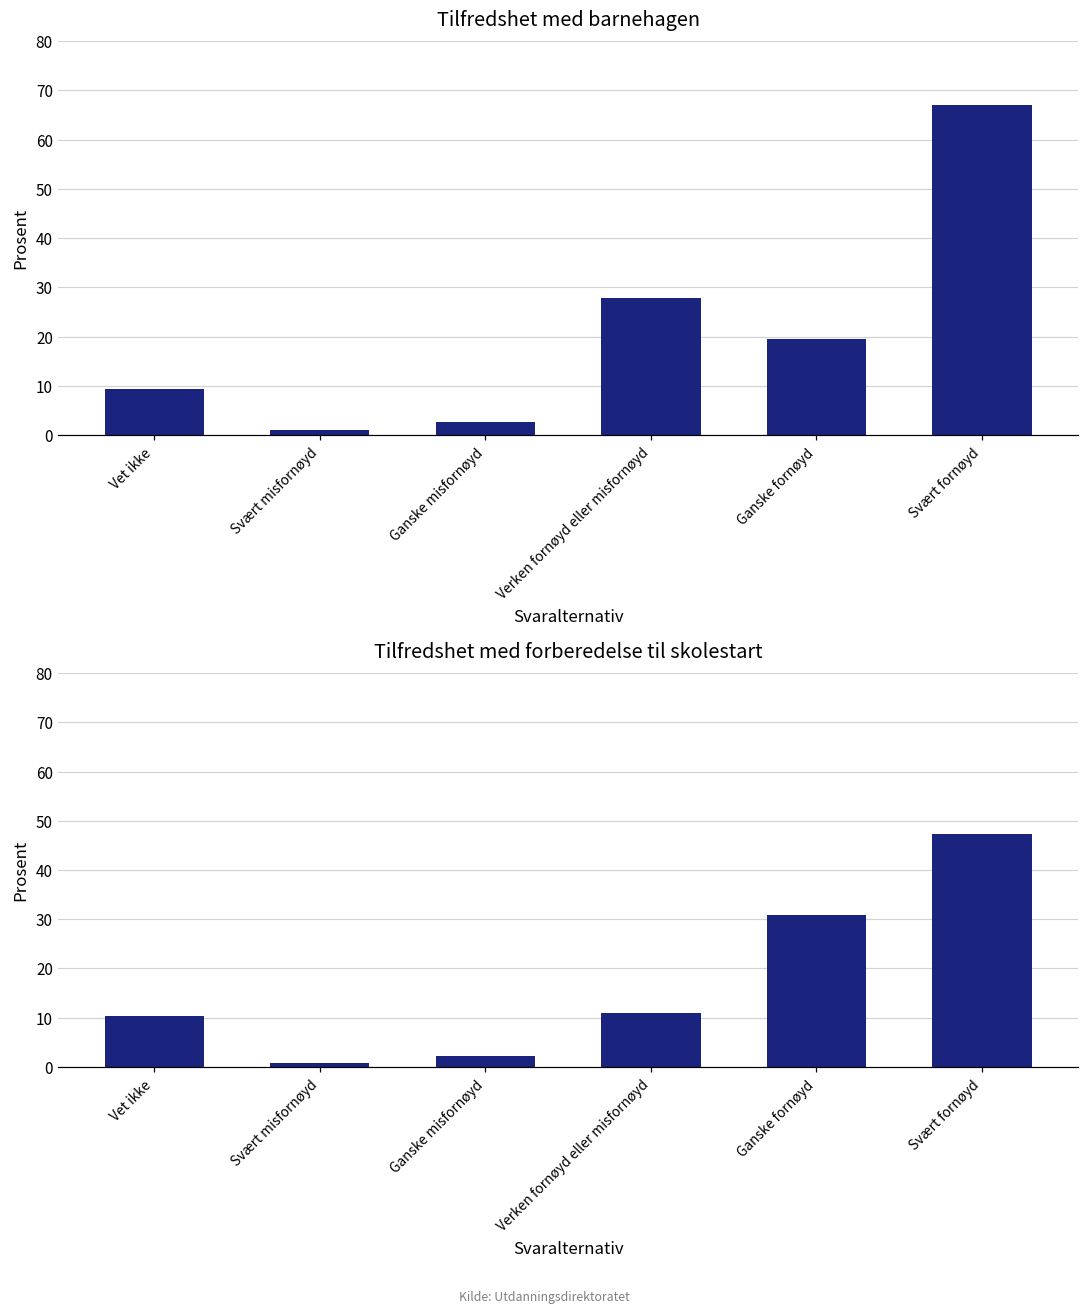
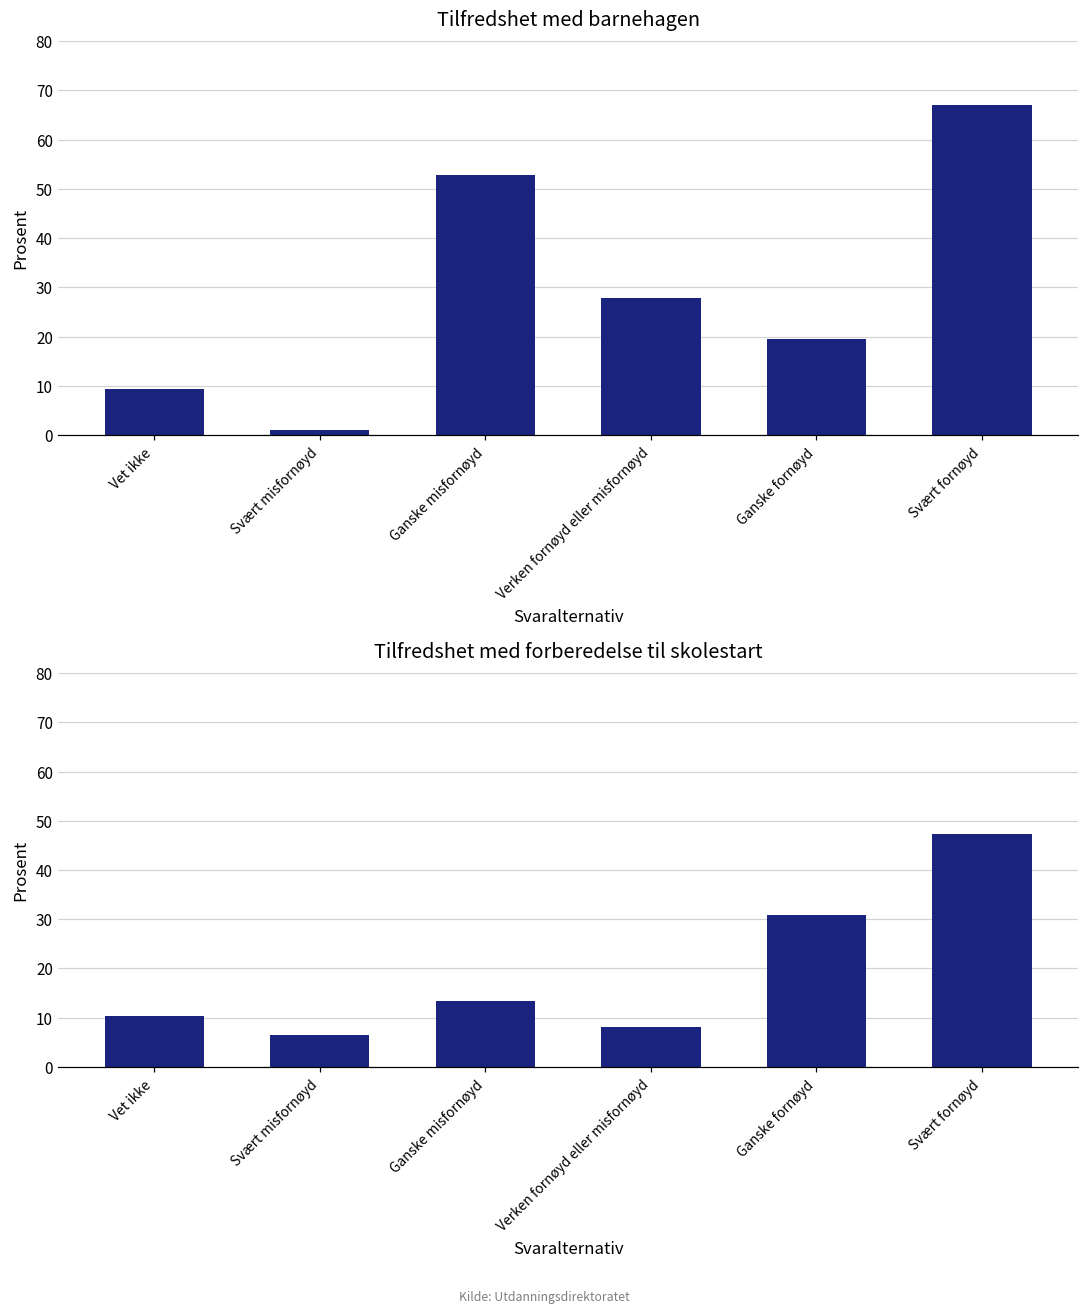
Tilfredshet med barnehagen, Ganske misfornøyd: 3 -> 53
Tilfredshet med forberedelse til skolestart, Svært misfornøyd: 1 -> 6
Tilfredshet med forberedelse til skolestart, Ganske misfornøyd: 2 -> 13
Tilfredshet med forberedelse til skolestart, Verken fornøyd eller misfornøyd: 11 -> 8
